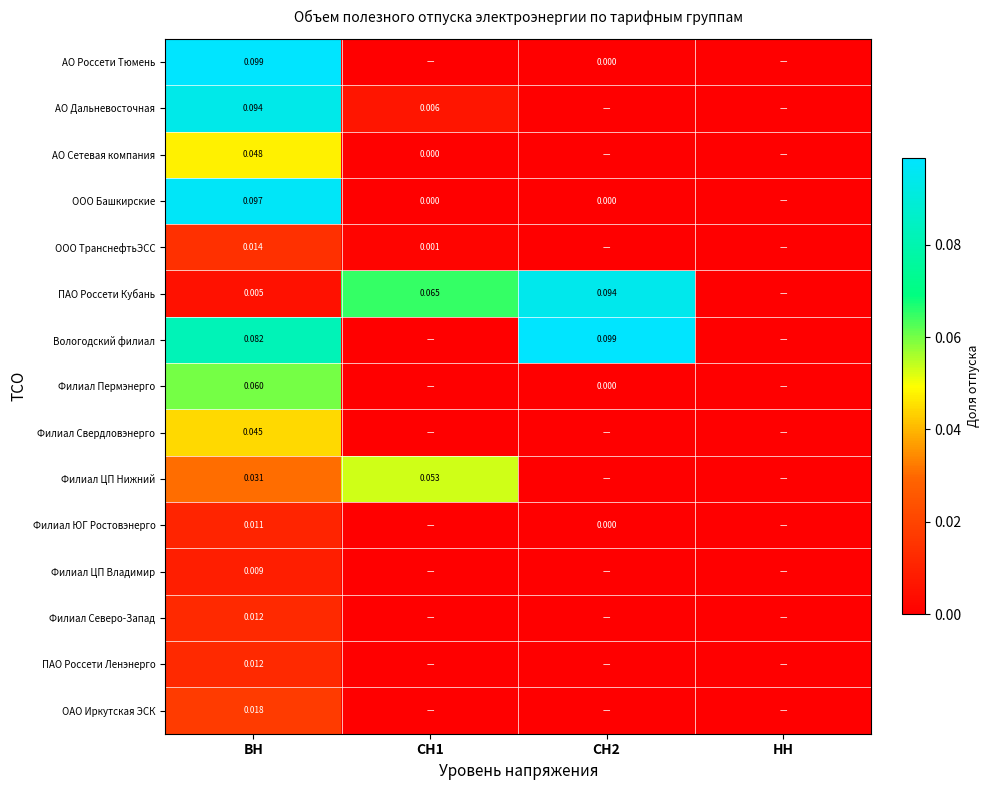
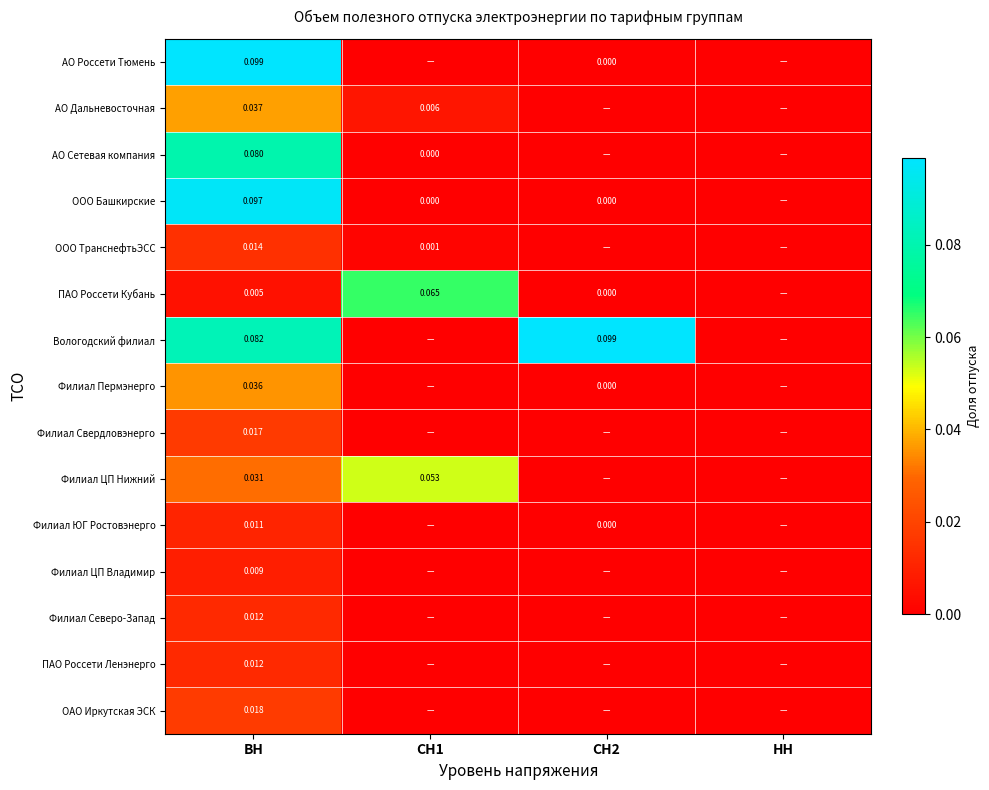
АО Дальневосточная, ВН: 0.094 -> 0.037
АО Сетевая компания, ВН: 0.048 -> 0.080
ПАО Россети Кубань, СН2: 0.094 -> 0.000
Филиал Пермэнерго, ВН: 0.060 -> 0.036
Филиал Свердловэнерго, ВН: 0.045 -> 0.017
